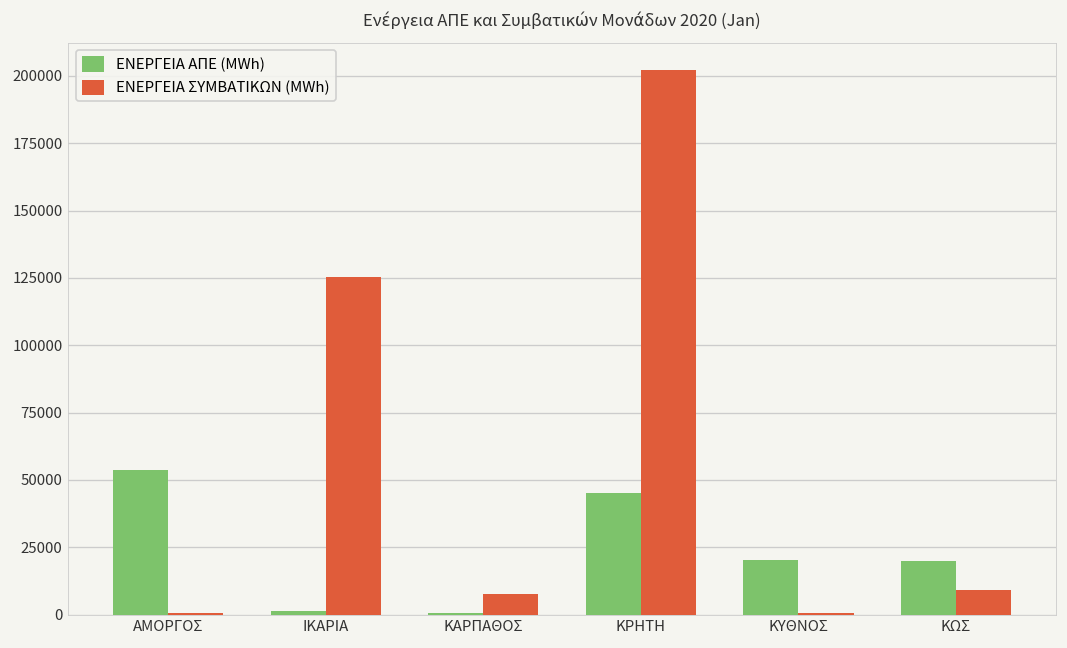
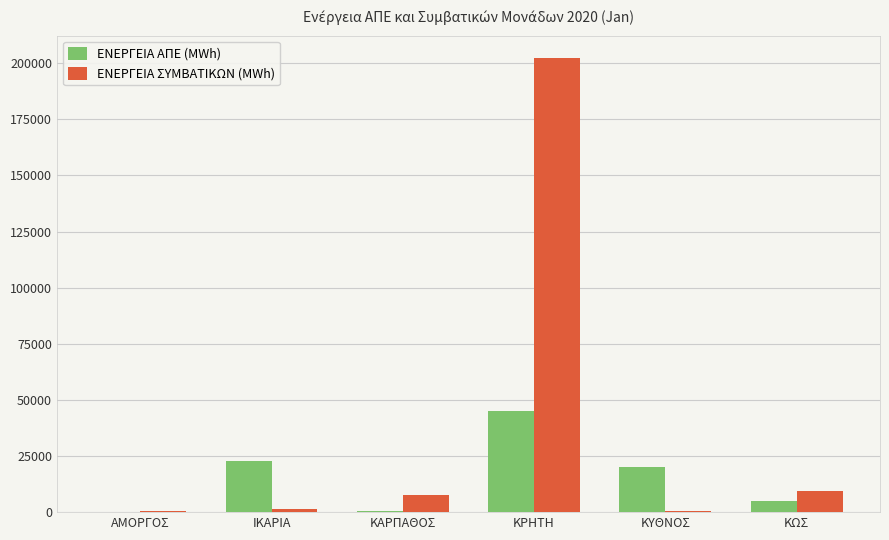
ΕΝΕΡΓΕΙΑ ΑΠΕ (MWh), ΑΜΟΡΓΟΣ: 54000 -> 0
ΕΝΕΡΓΕΙΑ ΑΠΕ (MWh), ΙΚΑΡΙΑ: 1000 -> 23000
ΕΝΕΡΓΕΙΑ ΣΥΜΒΑΤΙΚΩΝ (MWh), ΙΚΑΡΙΑ: 125000 -> 1000
ΕΝΕΡΓΕΙΑ ΑΠΕ (MWh), ΚΩΣ: 20000 -> 5000
